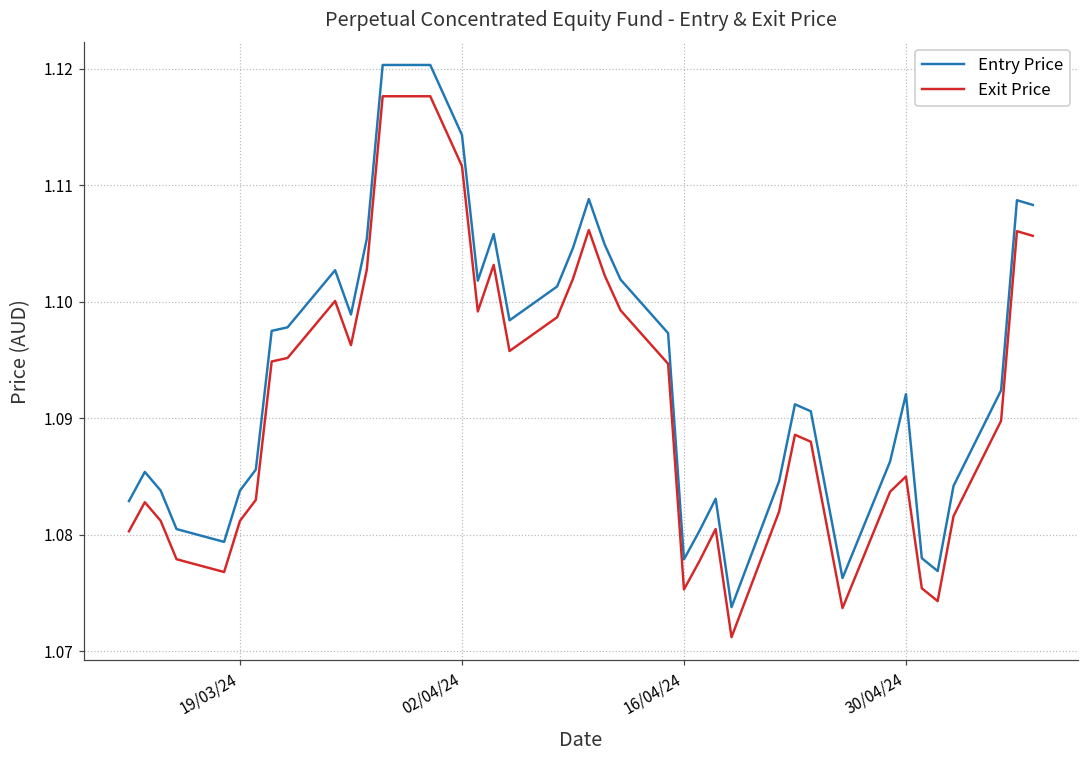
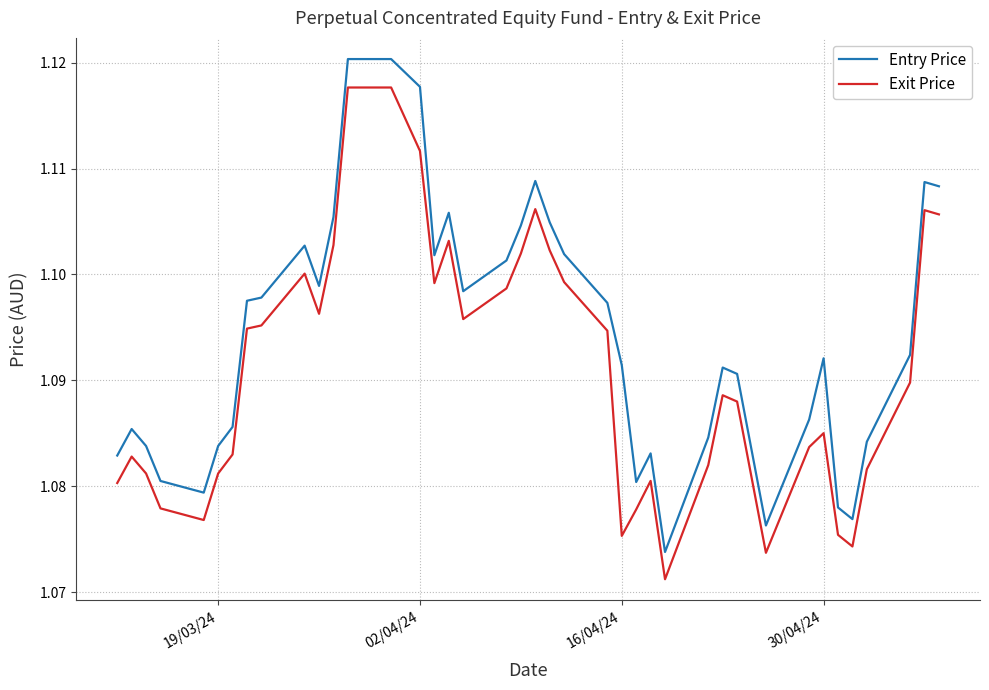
Entry Price, 02/04/24: 1.1143 -> 1.1177
Entry Price, 16/04/24: 1.0779 -> 1.0914
